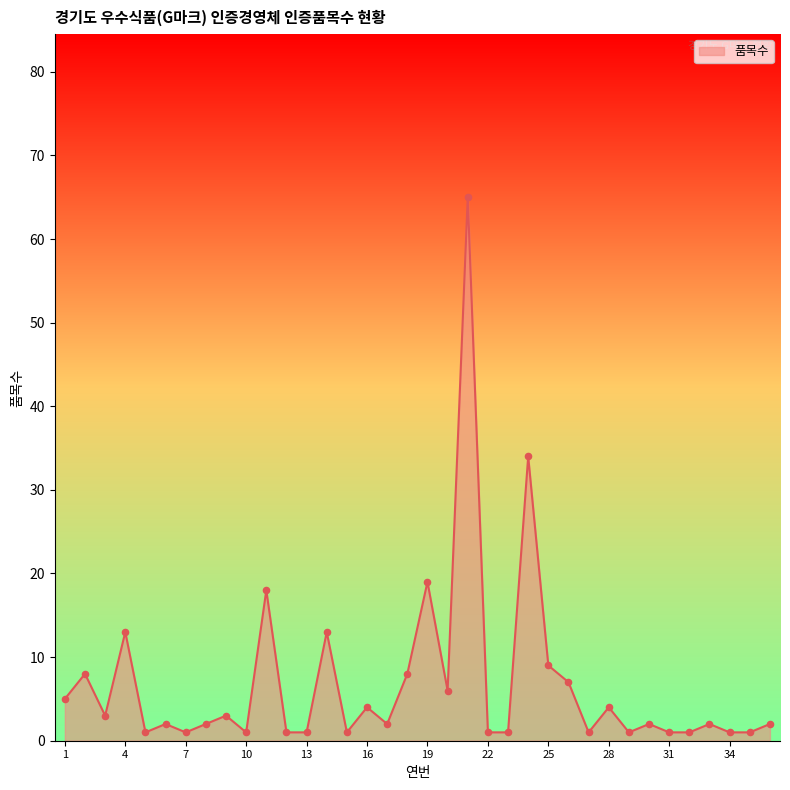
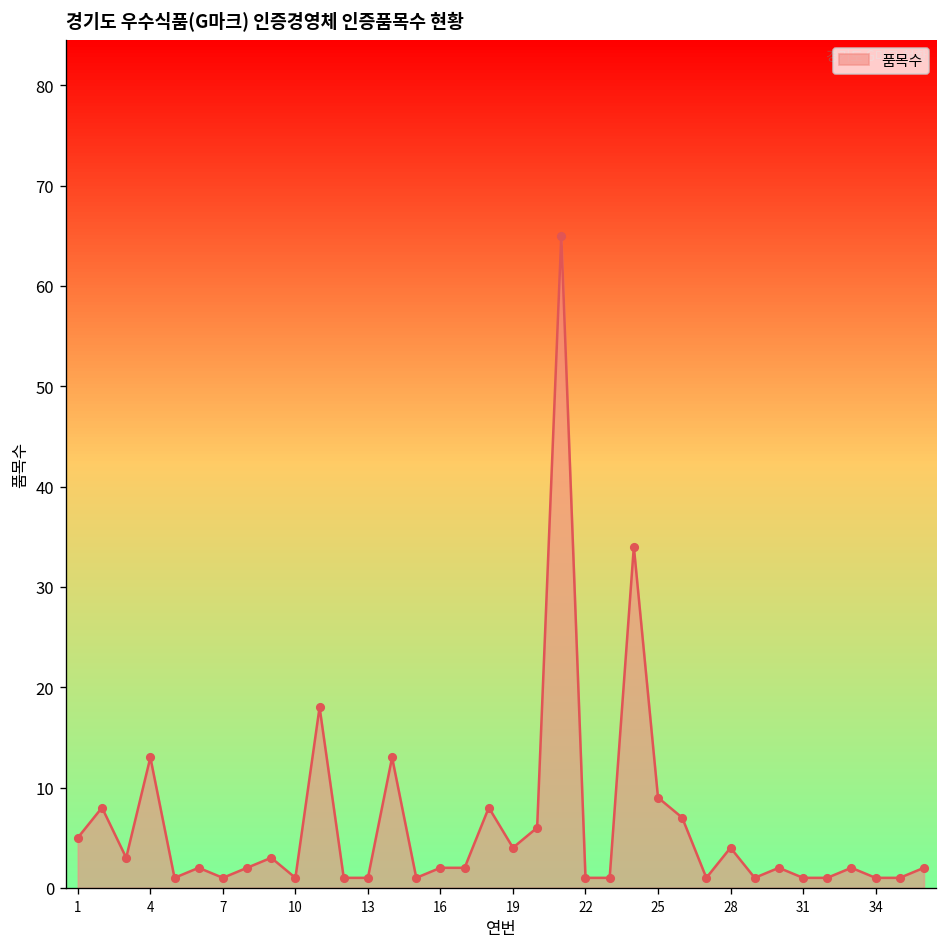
16: 4 -> 2
19: 19 -> 4
